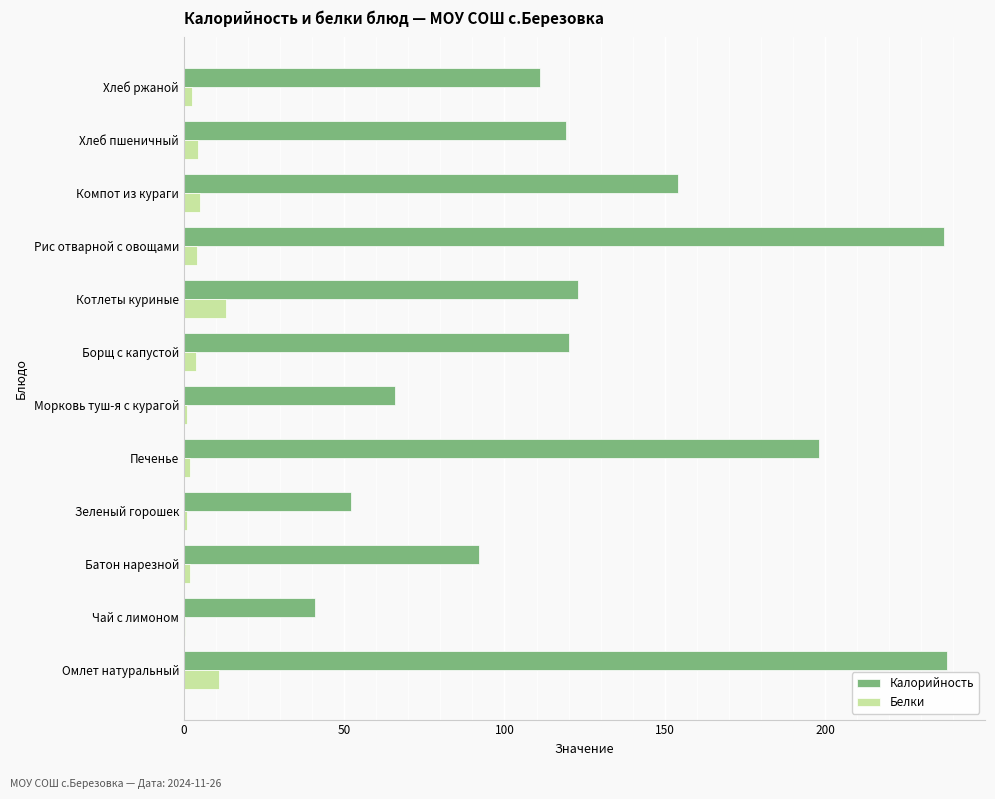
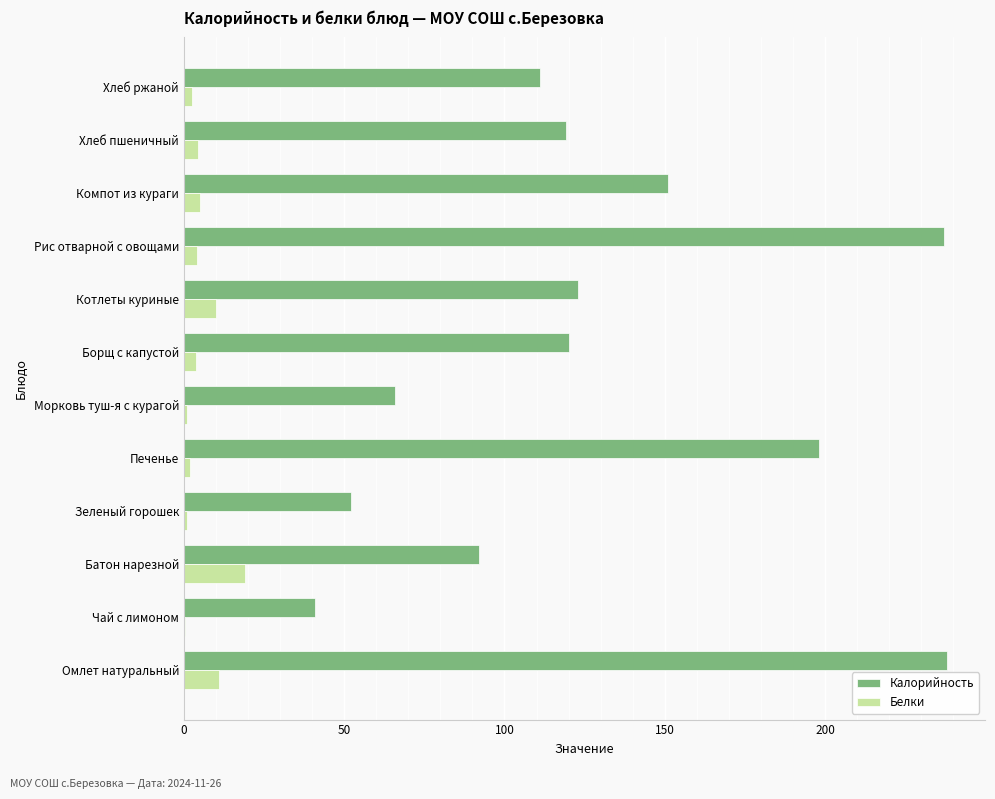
Калорийность, Компот из кураги: 154 -> 151
Белки, Котлеты куриные: 13 -> 10
Белки, Батон нарезной: 2 -> 19
